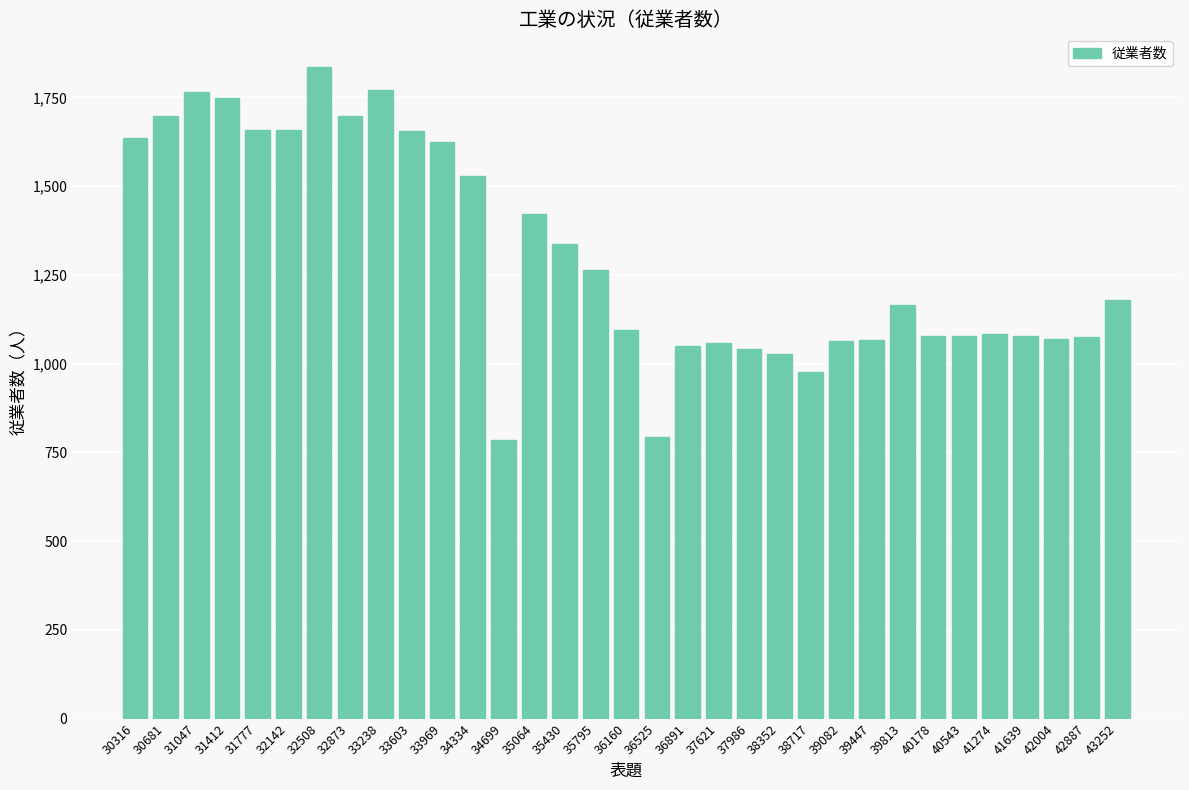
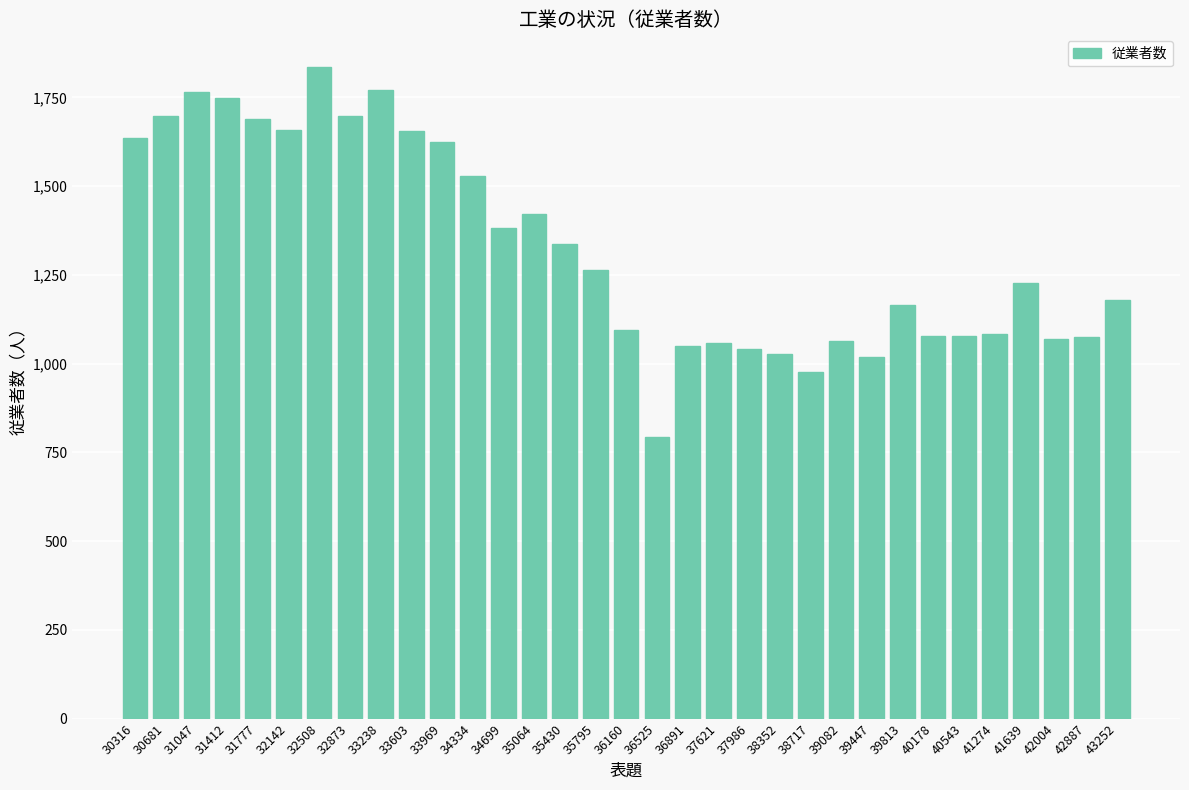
31777: 1,660 -> 1,690
34699: 780 -> 1,380
39447: 1,070 -> 1,020
41639: 1,080 -> 1,230
